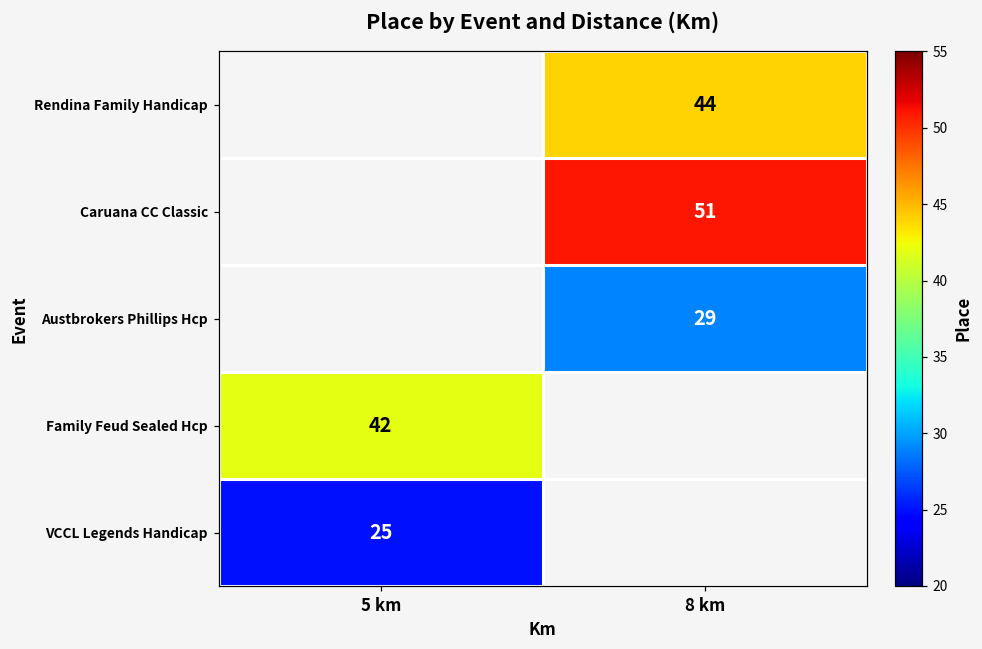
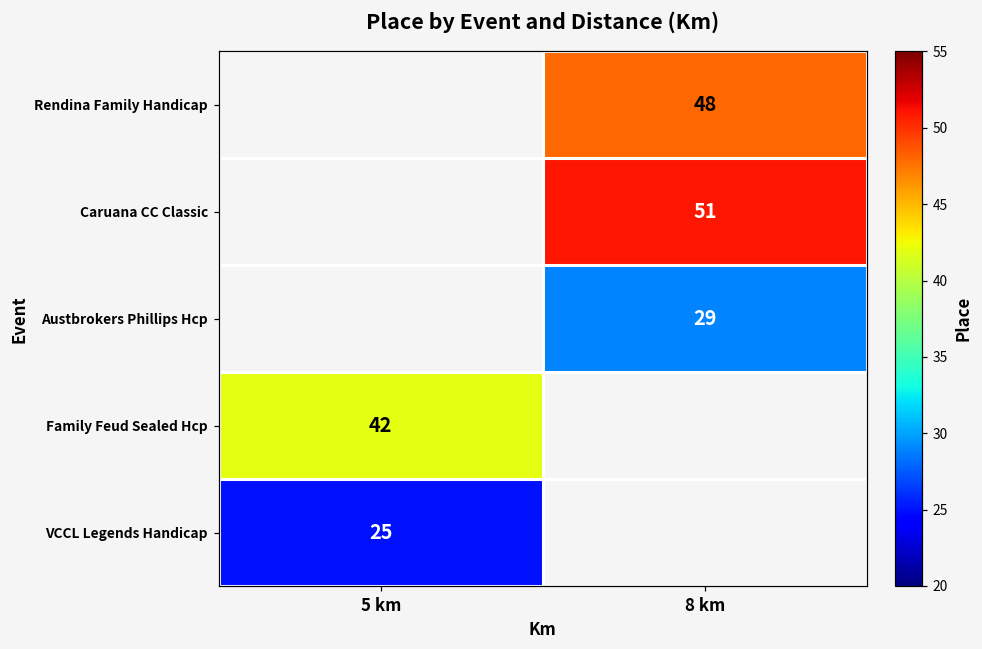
Rendina Family Handicap, 8 km: 44 -> 48
